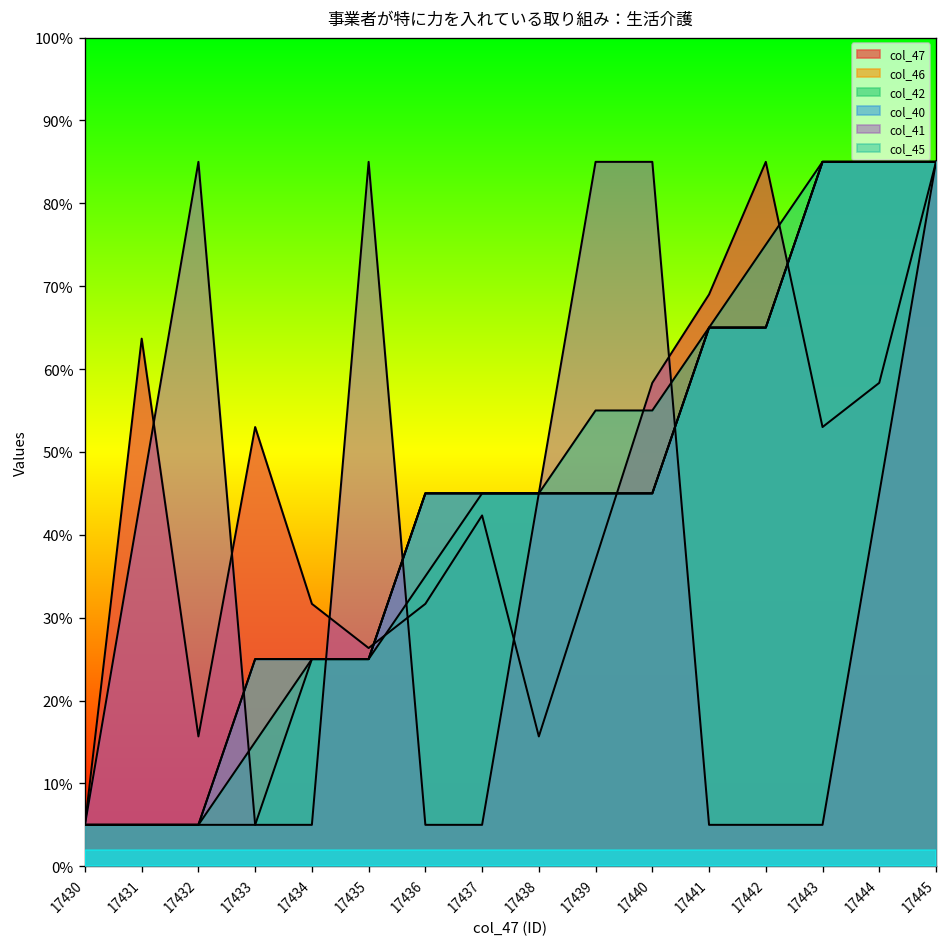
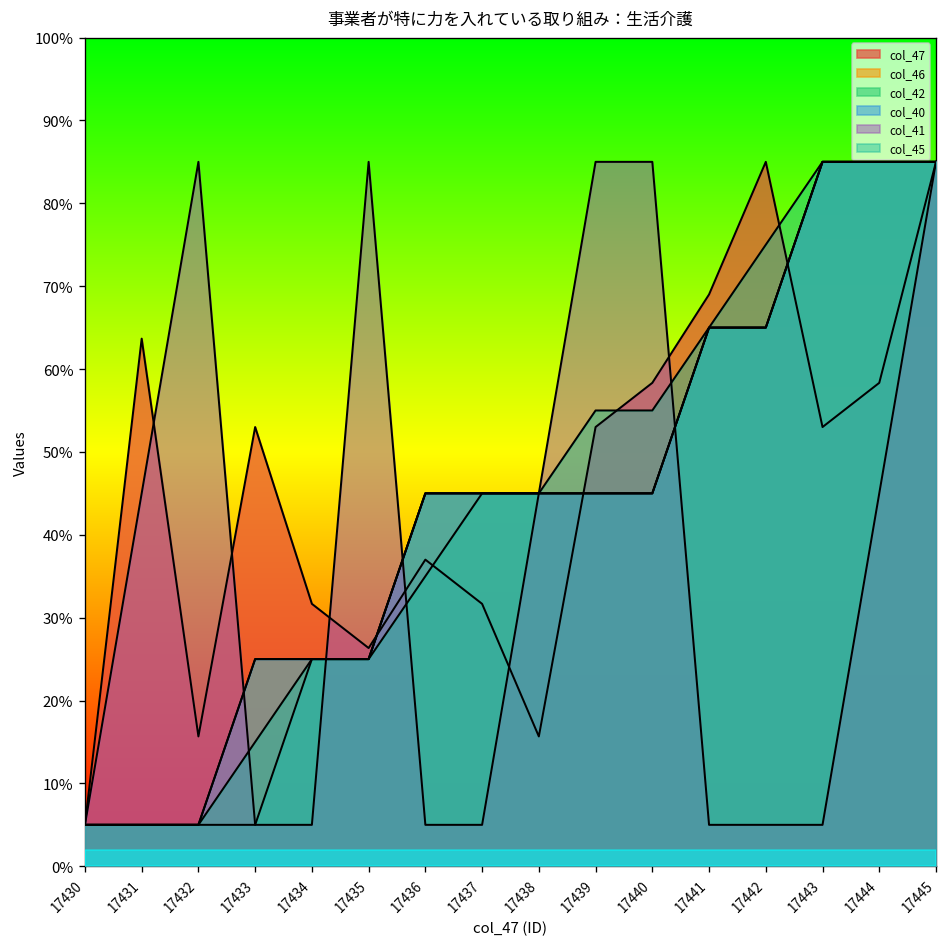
col_47, 17436: 32% -> 37%
col_47, 17437: 42% -> 32%
col_47, 17439: 37% -> 53%
